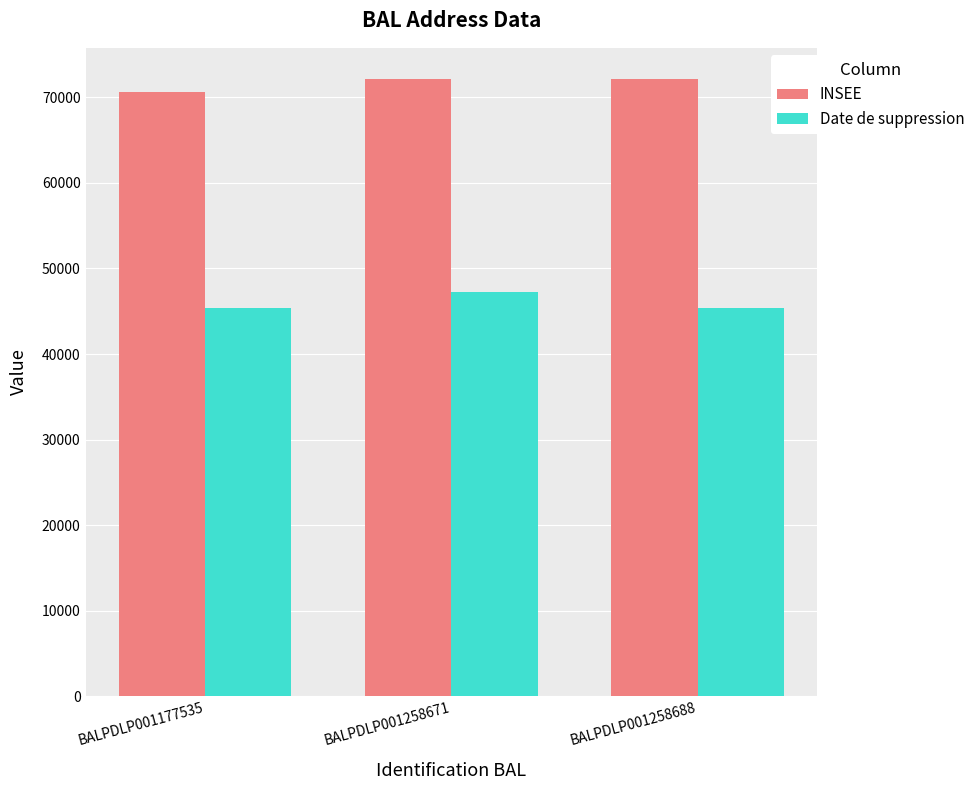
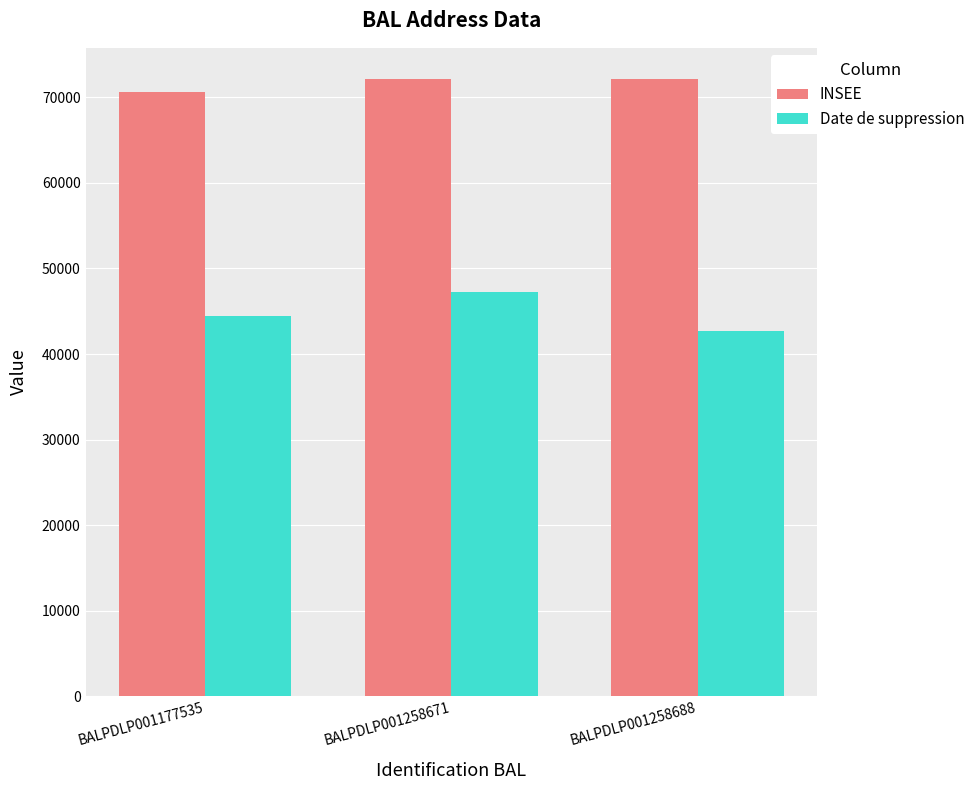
Date de suppression, BALPDLP001177535: 45000 -> 44000
Date de suppression, BALPDLP001258688: 45000 -> 43000
